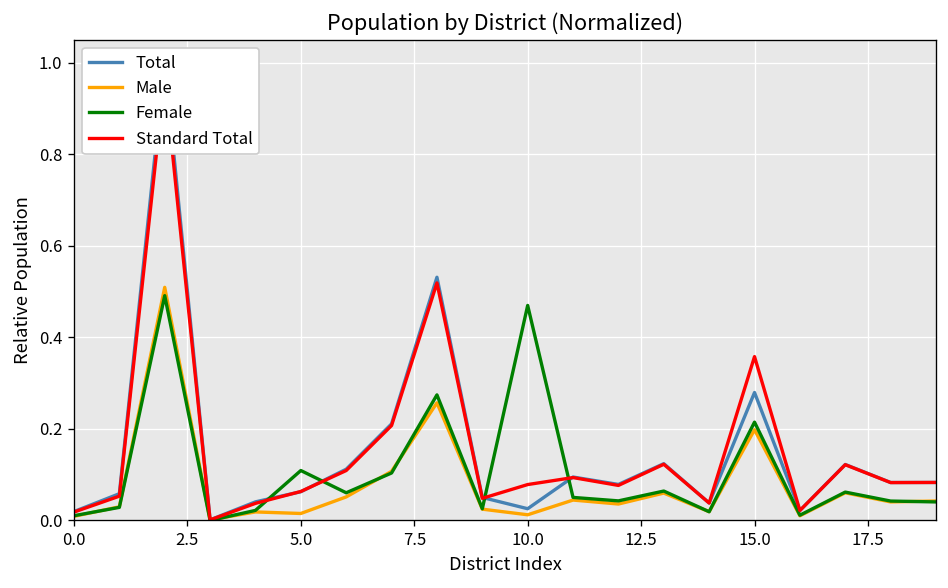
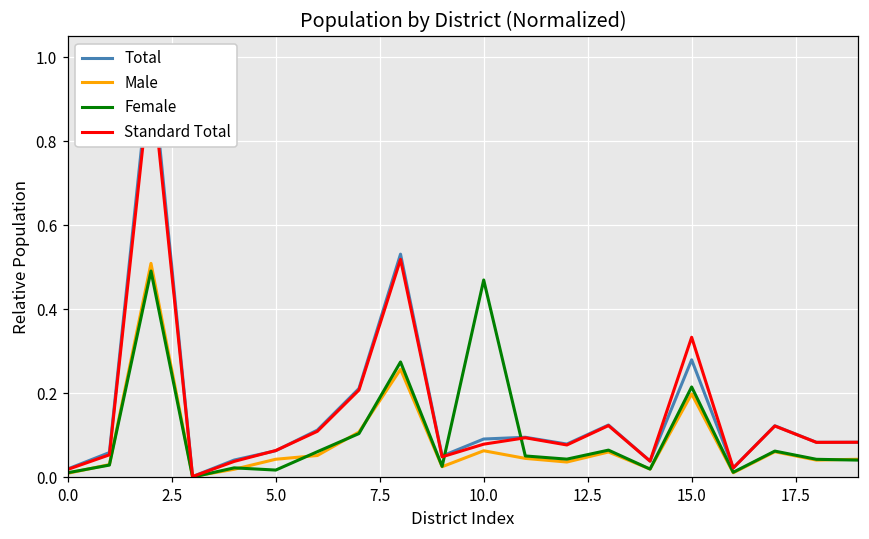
Male, 5.0: 0.02 -> 0.04
Female, 5.0: 0.11 -> 0.02
Total, 10.0: 0.03 -> 0.09
Male, 10.0: 0.01 -> 0.06
Standard Total, 15.0: 0.36 -> 0.33
